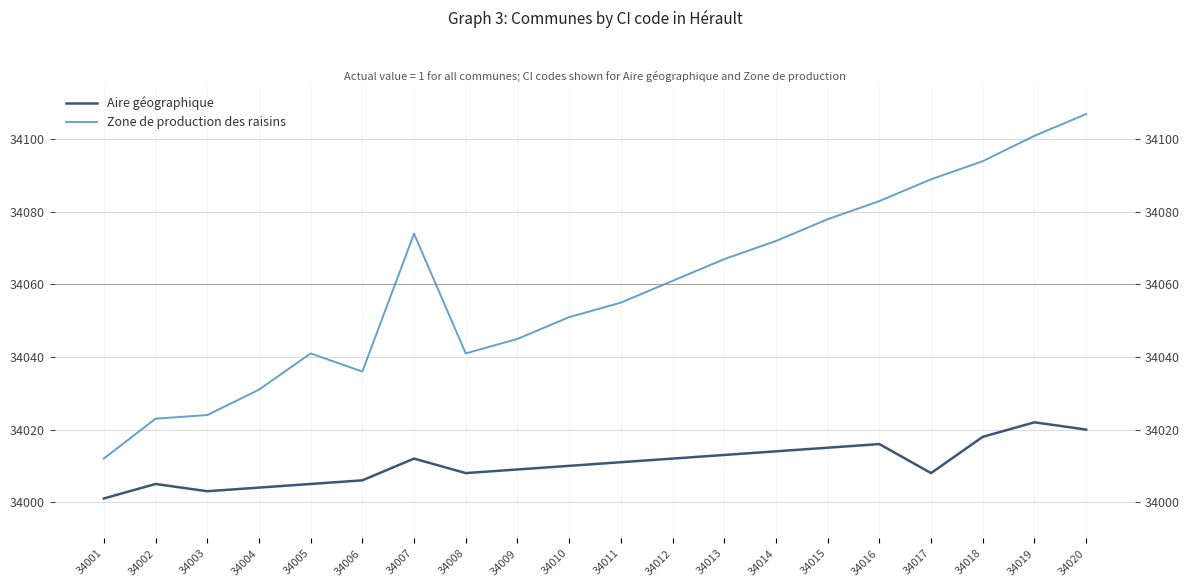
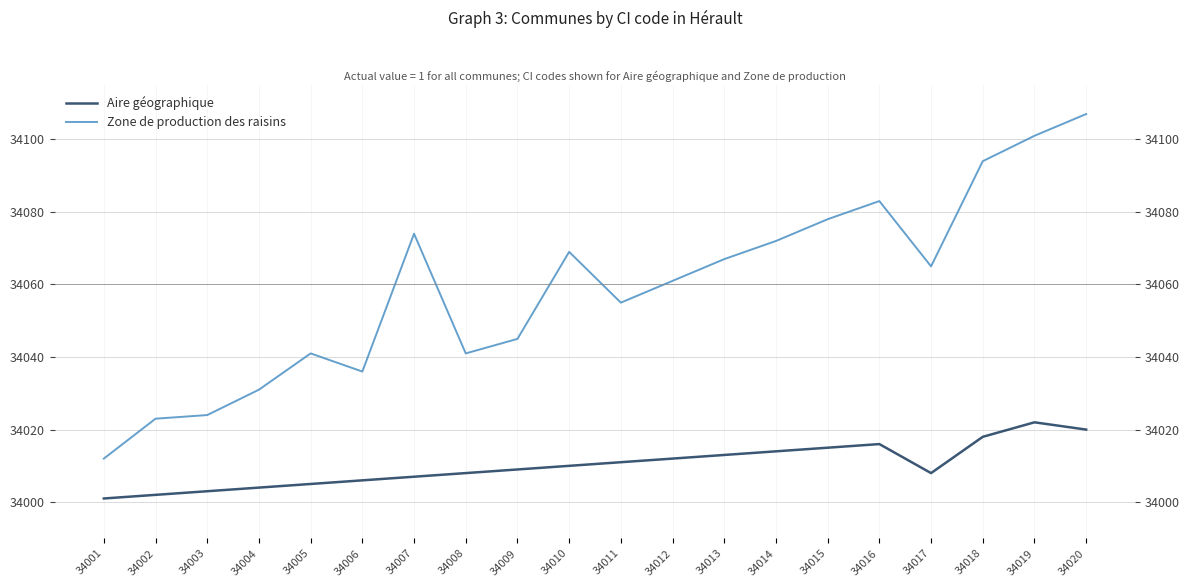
Aire géographique, 34002: 34005 -> 34002
Aire géographique, 34007: 34012 -> 34007
Zone de production des raisins, 34010: 34051 -> 34069
Zone de production des raisins, 34017: 34089 -> 34065
